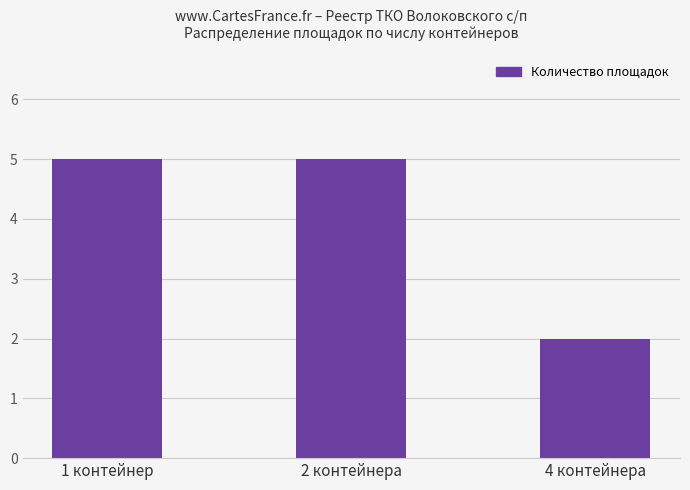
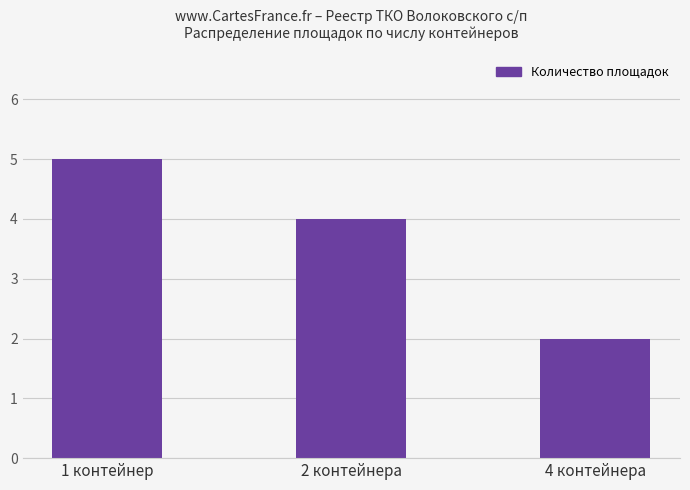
2 контейнера: 5 -> 4
